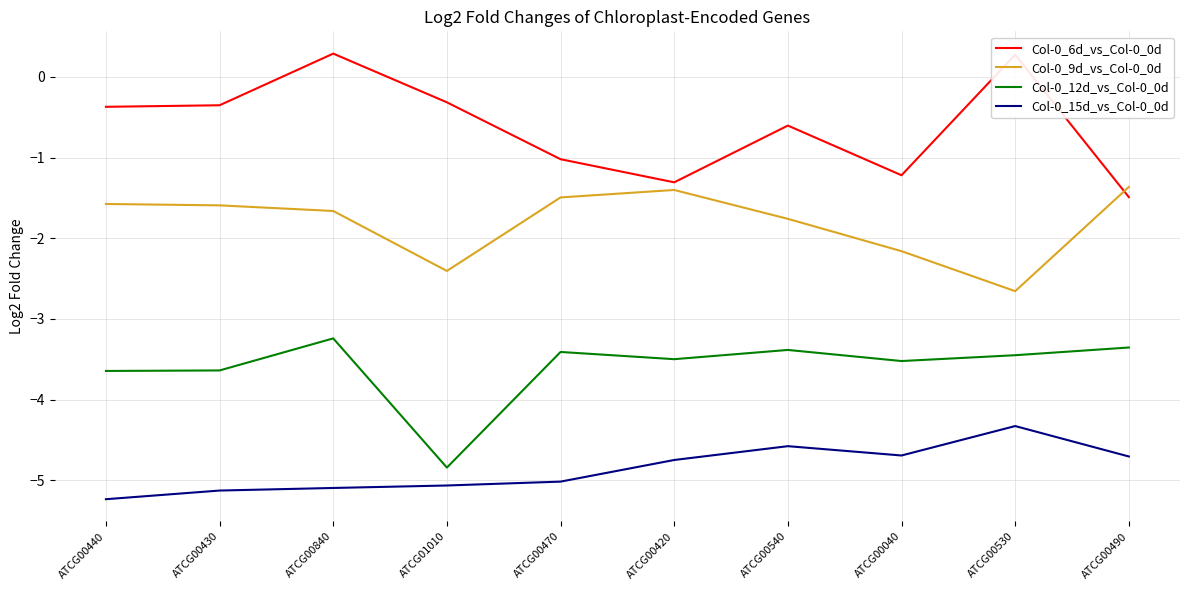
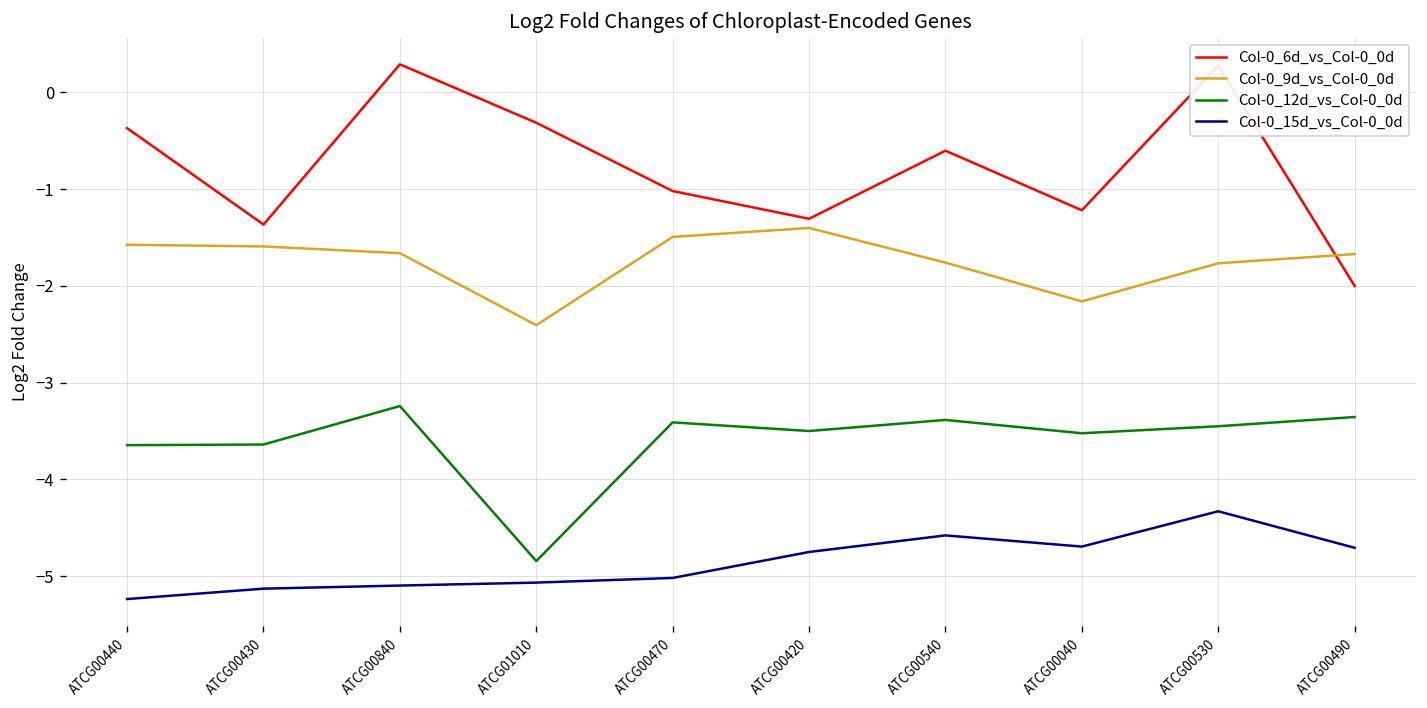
Col-0_6d_vs_Col-0_0d, ATCG00430: -0.4 -> -1.4
Col-0_9d_vs_Col-0_0d, ATCG00530: -2.7 -> -1.8
Col-0_6d_vs_Col-0_0d, ATCG00490: -1.5 -> -2.0
Col-0_9d_vs_Col-0_0d, ATCG00490: -1.4 -> -1.7
